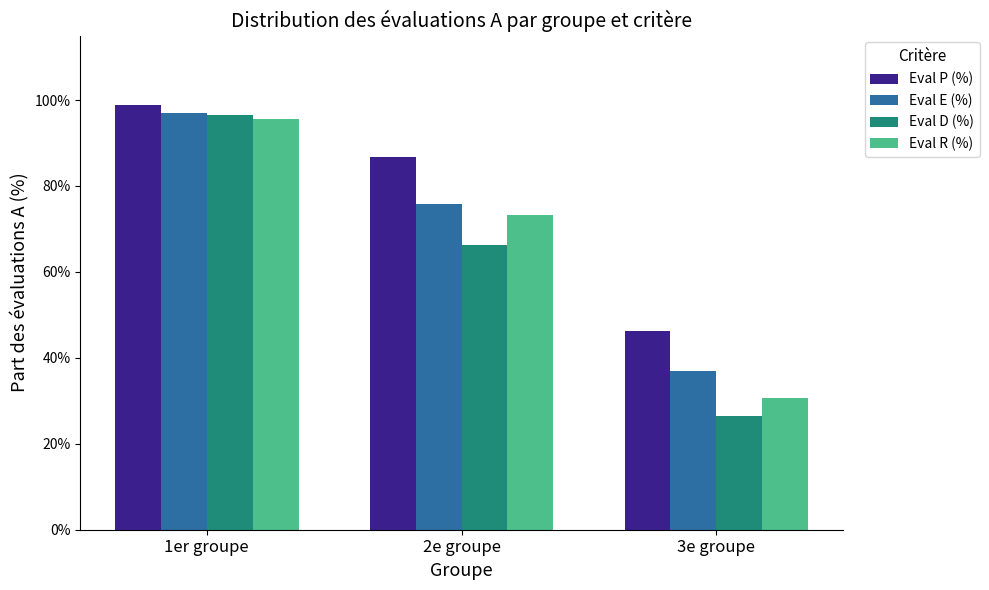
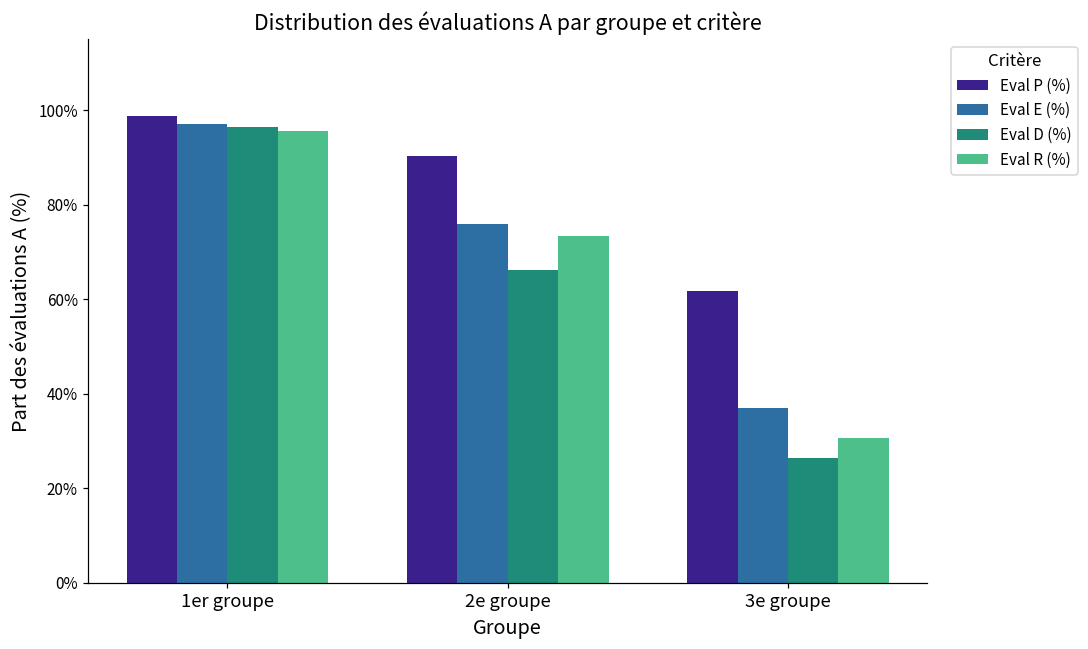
Eval P (%), 2e groupe: 87% -> 90%
Eval P (%), 3e groupe: 46% -> 62%
